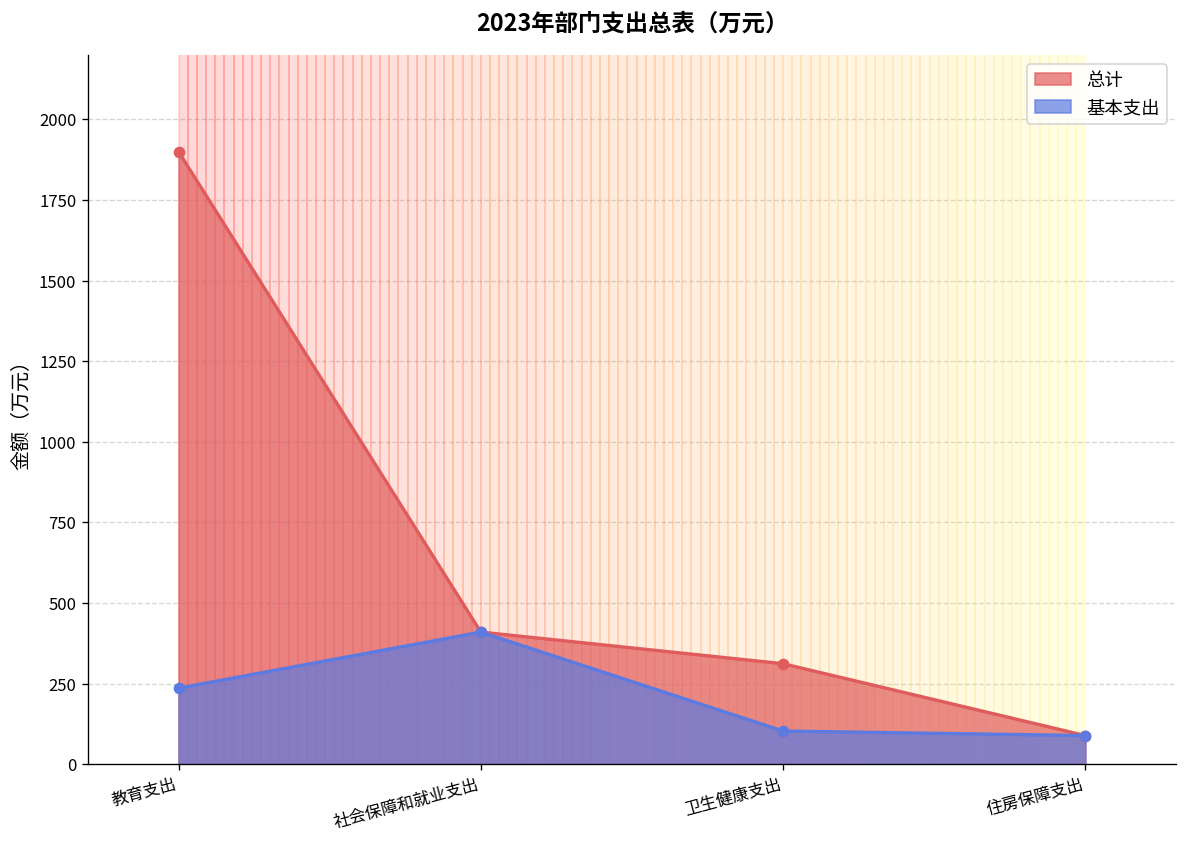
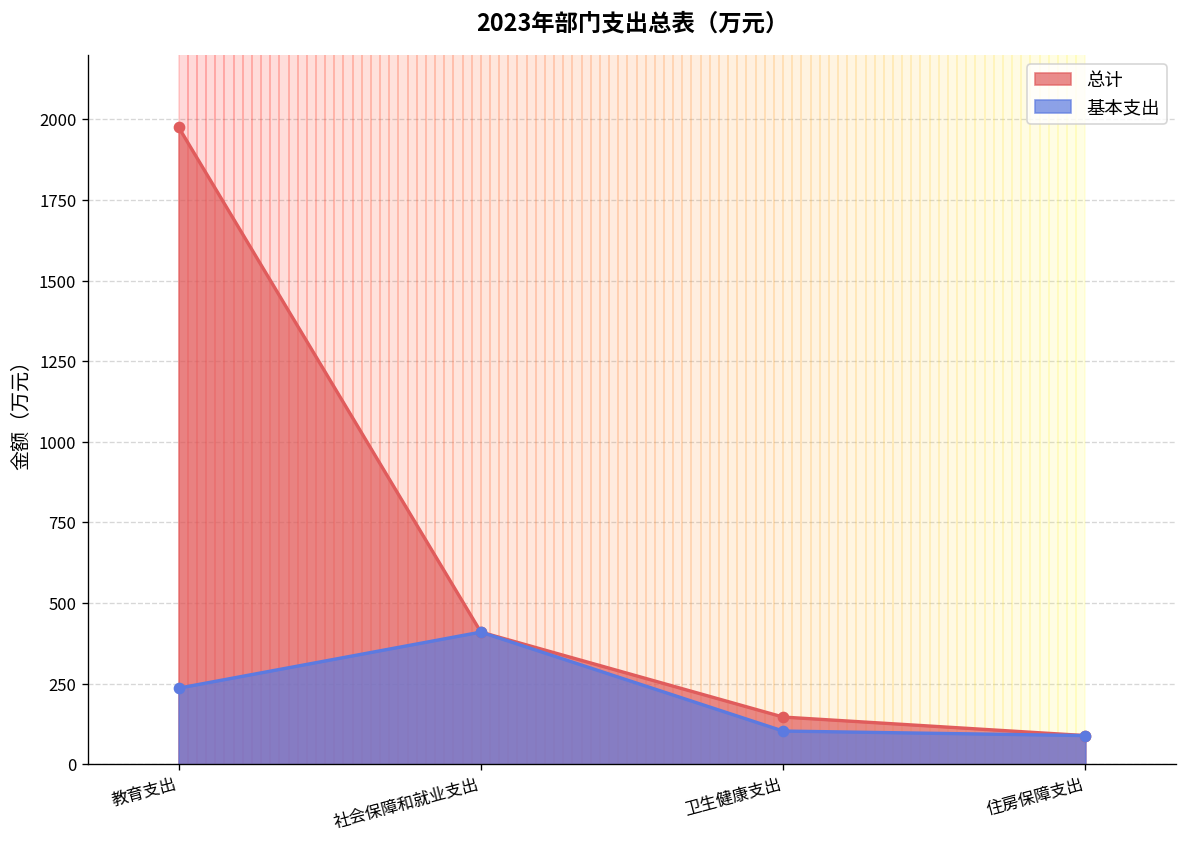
总计, 教育支出: 1900 -> 1980
总计, 卫生健康支出: 310 -> 150
